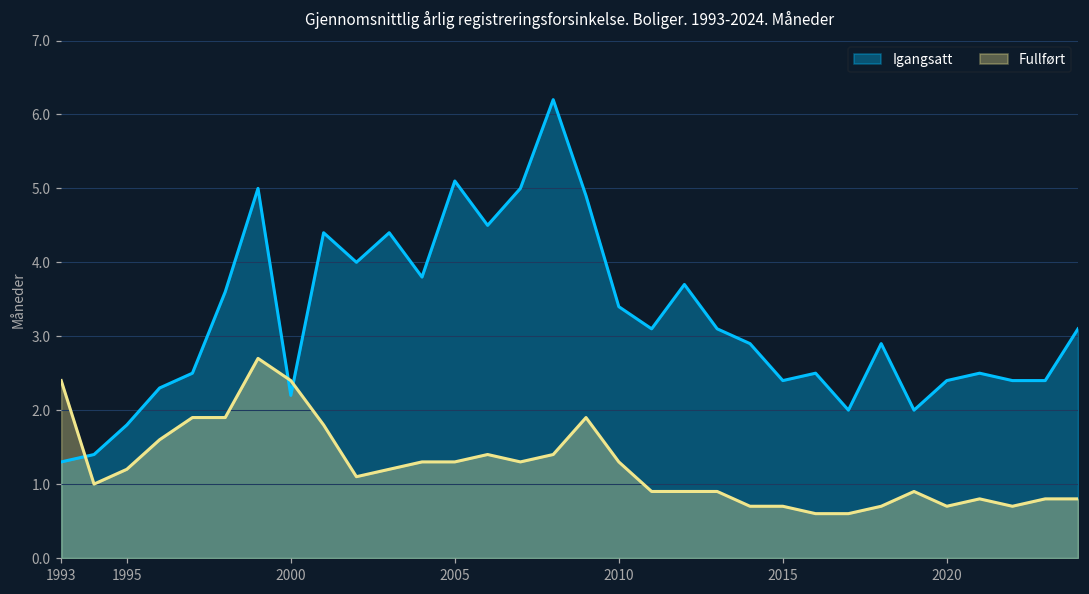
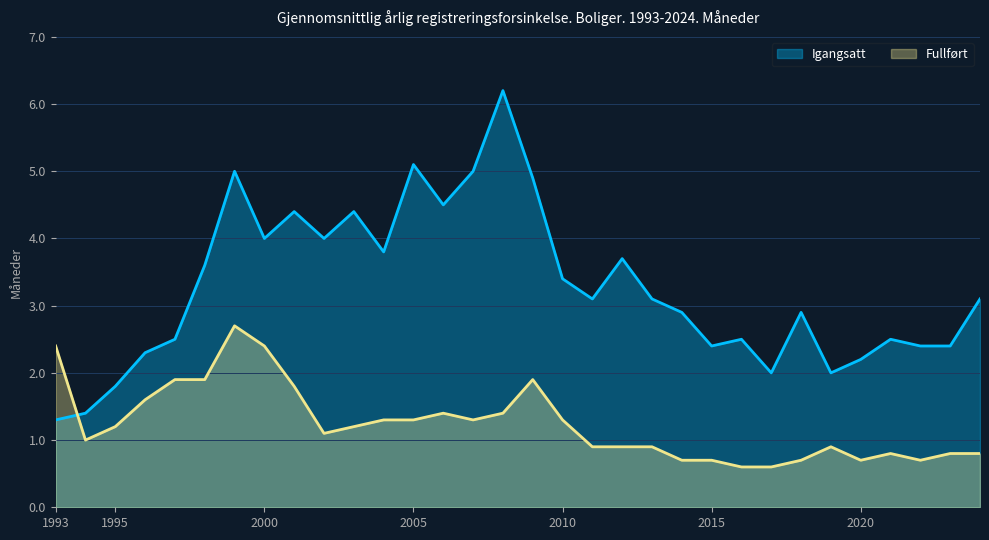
Igangsatt, 2000: 2.2 -> 4.0
Igangsatt, 2020: 2.4 -> 2.2
